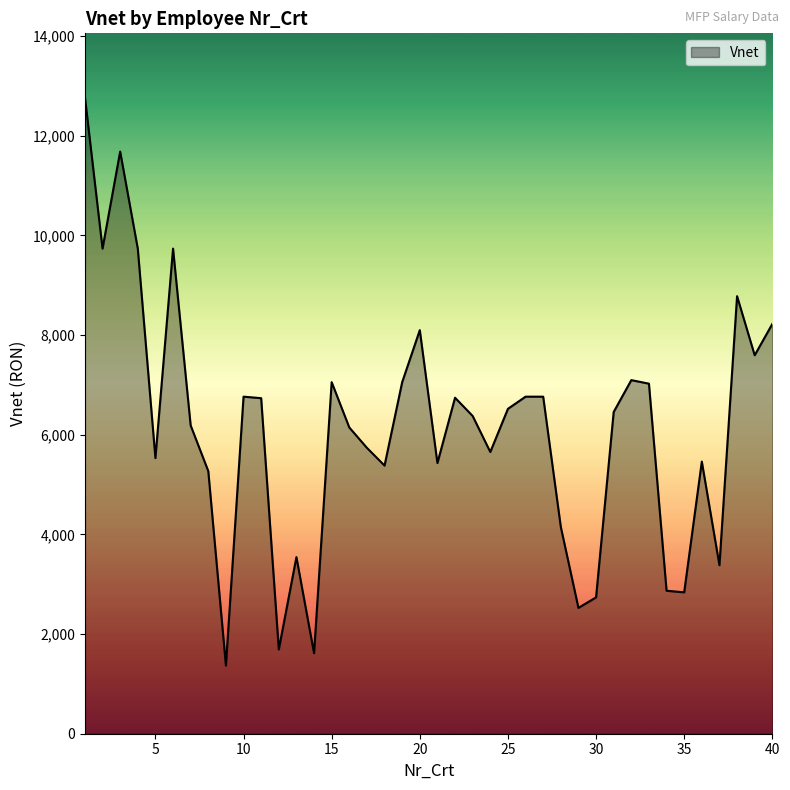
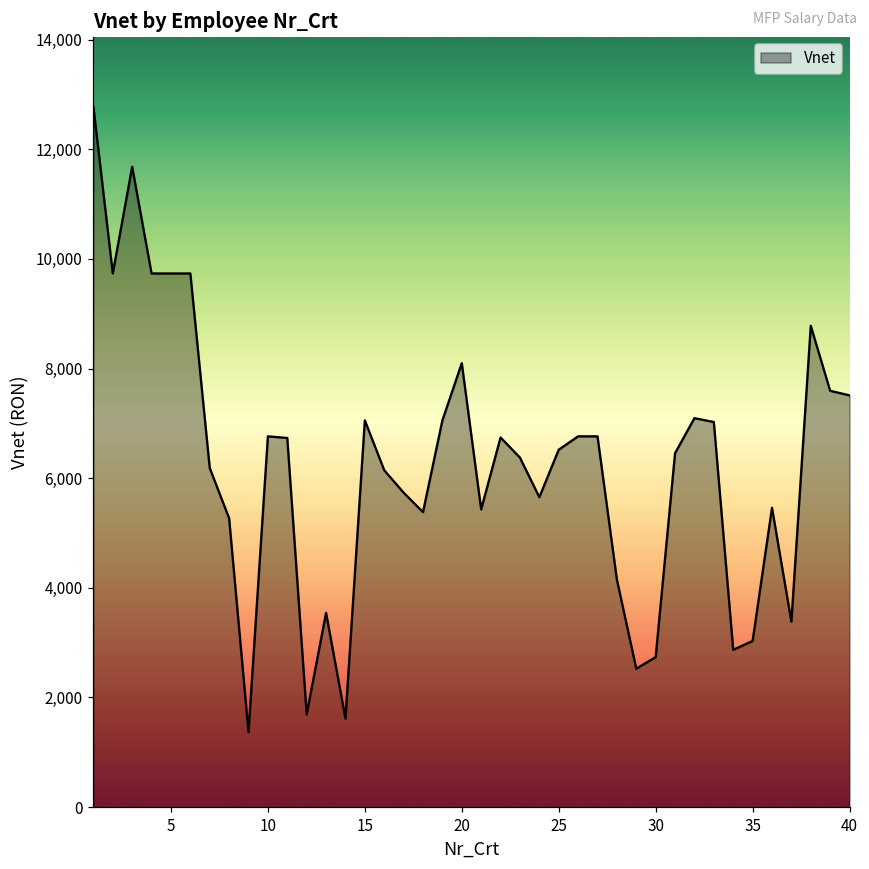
5: 5,500 -> 9,700
35: 2,800 -> 3,000
40: 8,200 -> 7,500
